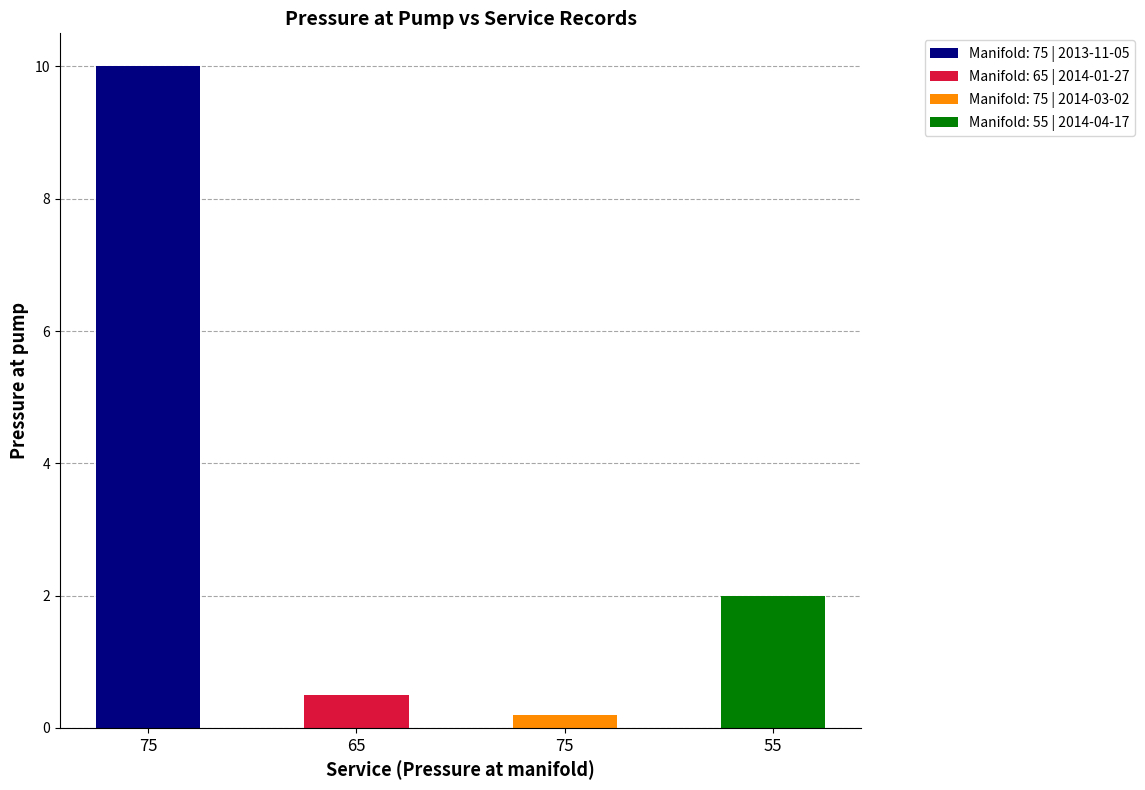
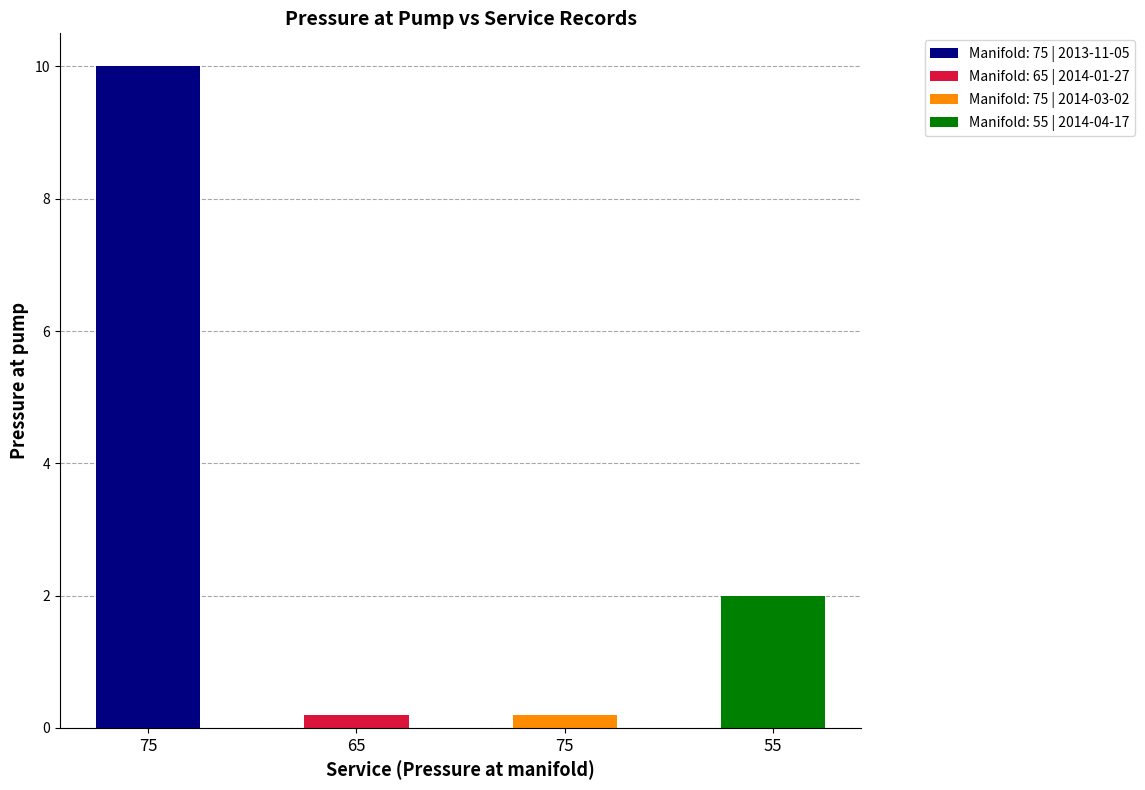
65: 0.5 -> 0.2
